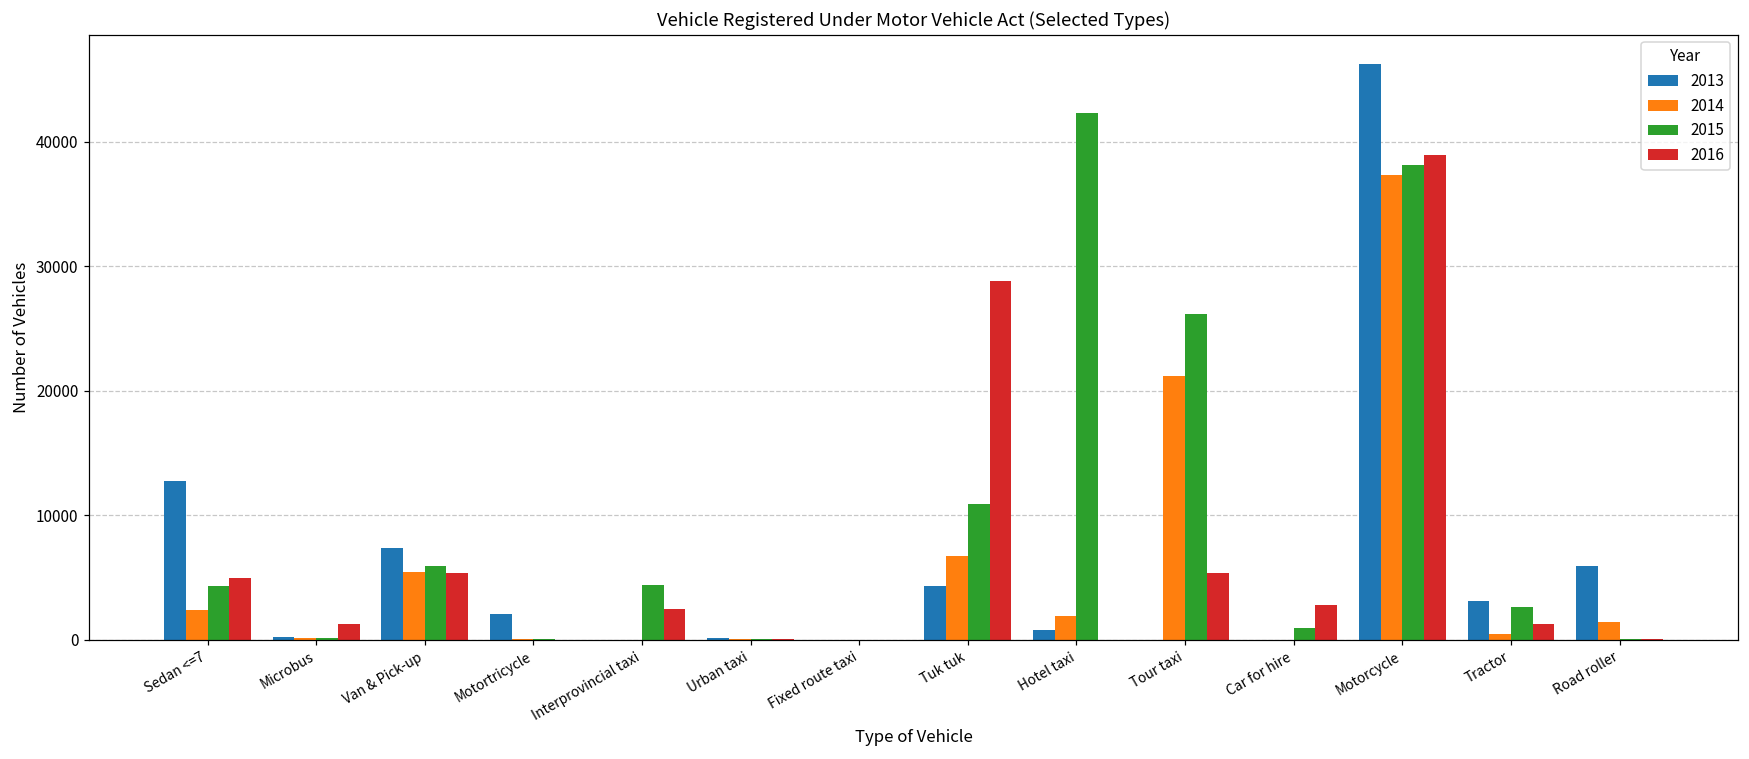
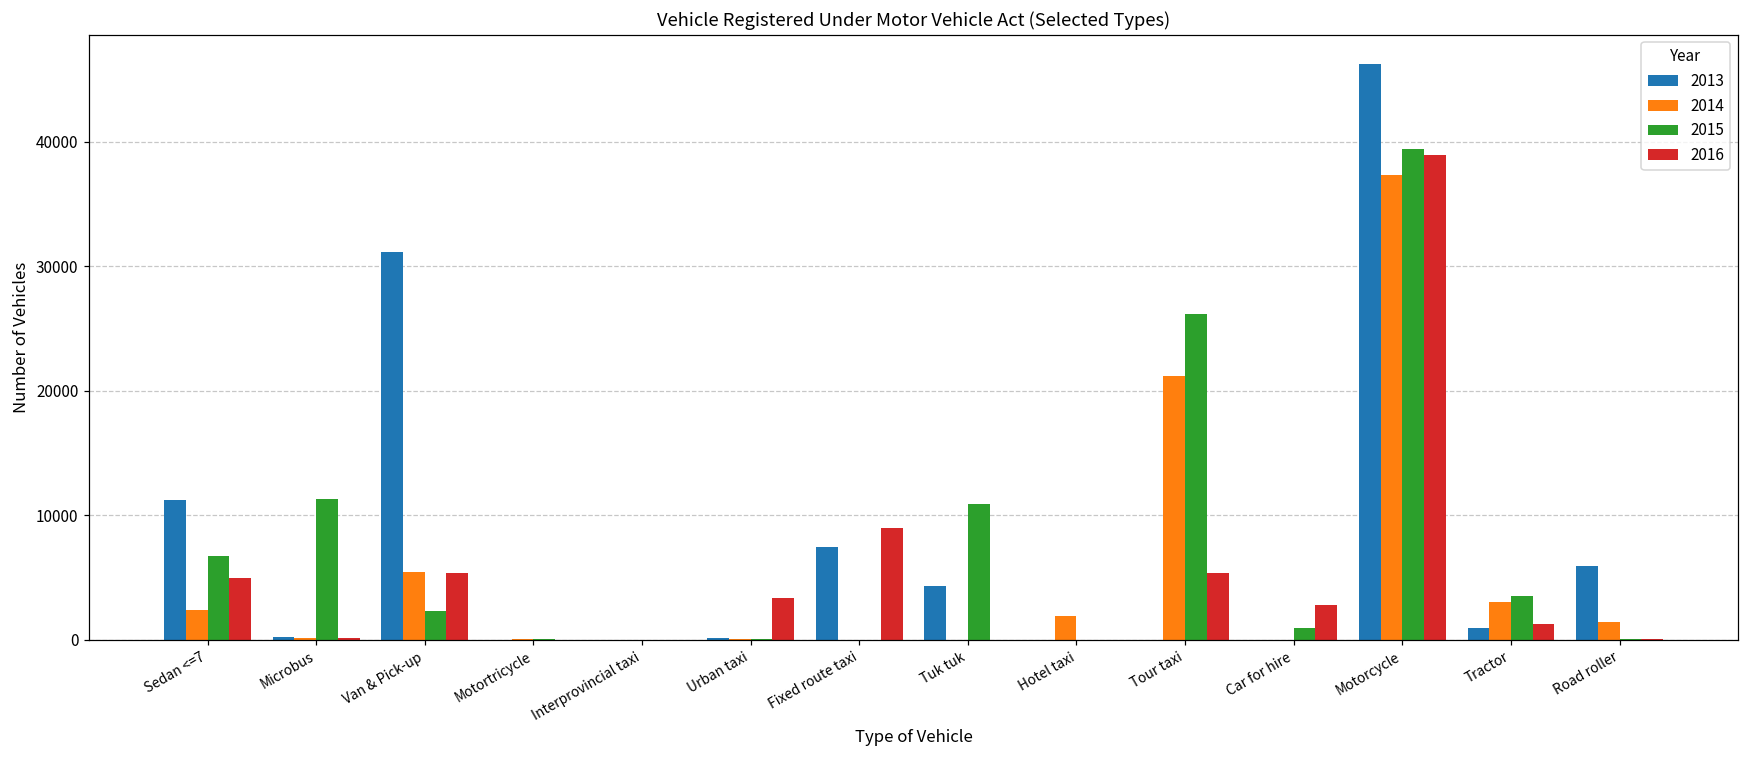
2013, Sedan <=7: 12800 -> 11200
2015, Sedan <=7: 4300 -> 6700
2015, Microbus: 100 -> 11300
2016, Microbus: 1300 -> 100
2013, Van & Pick-up: 7400 -> 31200
2015, Van & Pick-up: 5900 -> 2300
2013, Motortricycle: 2000 -> 0
2015, Interprovincial taxi: 4400 -> 0
2016, Interprovincial taxi: 2500 -> 0
2016, Urban taxi: 0 -> 3400
2013, Fixed route taxi: 0 -> 7500
2016, Fixed route taxi: 0 -> 9000
2014, Tuk tuk: 6800 -> 0
2016, Tuk tuk: 28800 -> 0
2013, Hotel taxi: 800 -> 0
2015, Hotel taxi: 42300 -> 0
2015, Motorcycle: 38100 -> 39400
2013, Tractor: 3100 -> 1000
2014, Tractor: 500 -> 3000
2015, Tractor: 2600 -> 3500
